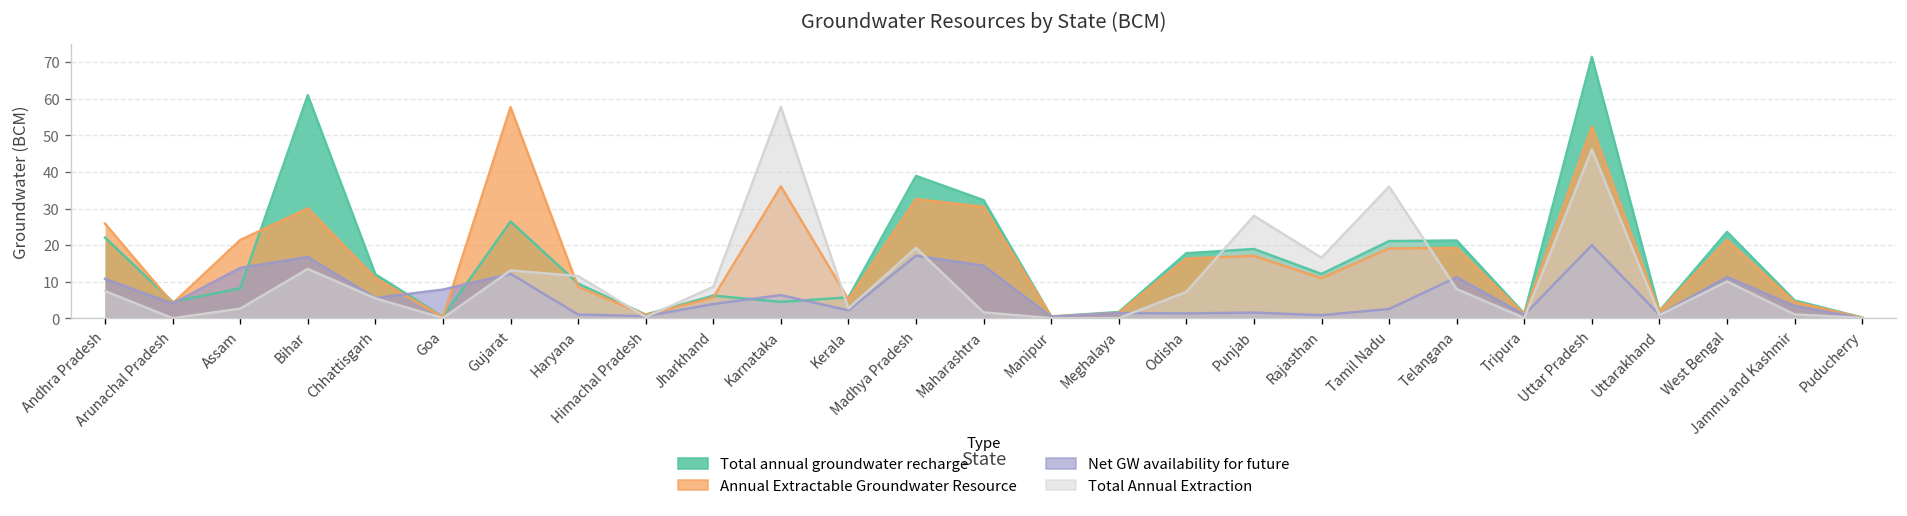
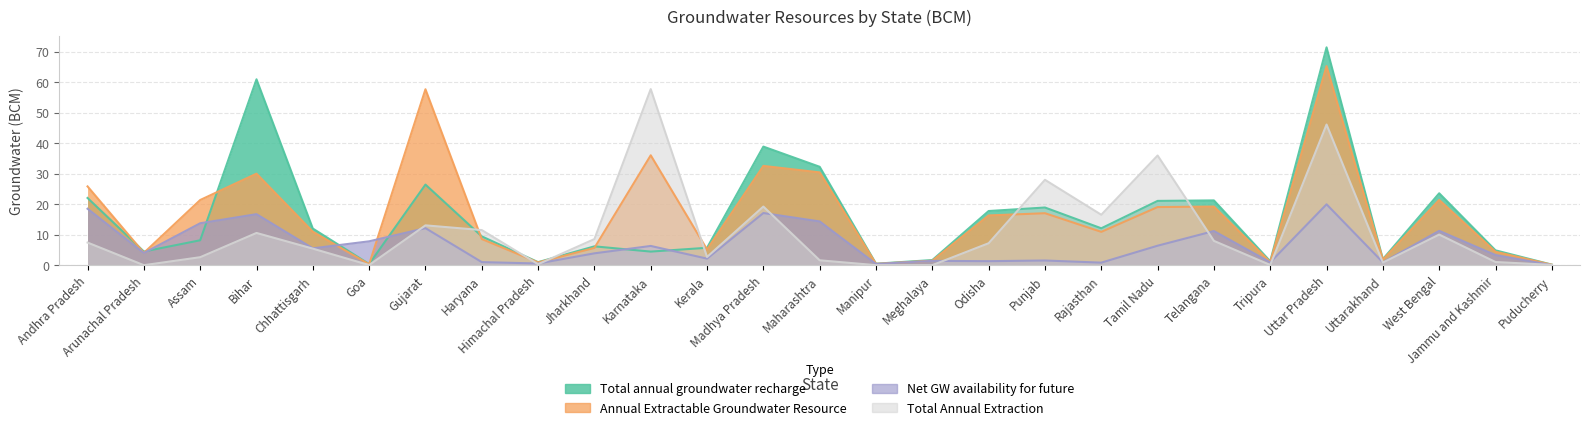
Net GW availability for future, Andhra Pradesh: 11 -> 19
Total Annual Extraction, Bihar: 14 -> 11
Net GW availability for future, Tamil Nadu: 3 -> 6
Annual Extractable Groundwater Resource, Uttar Pradesh: 52 -> 65
